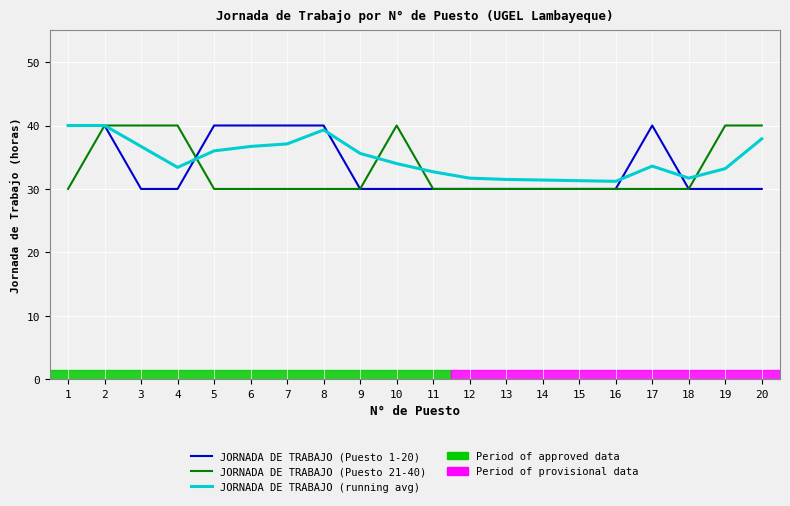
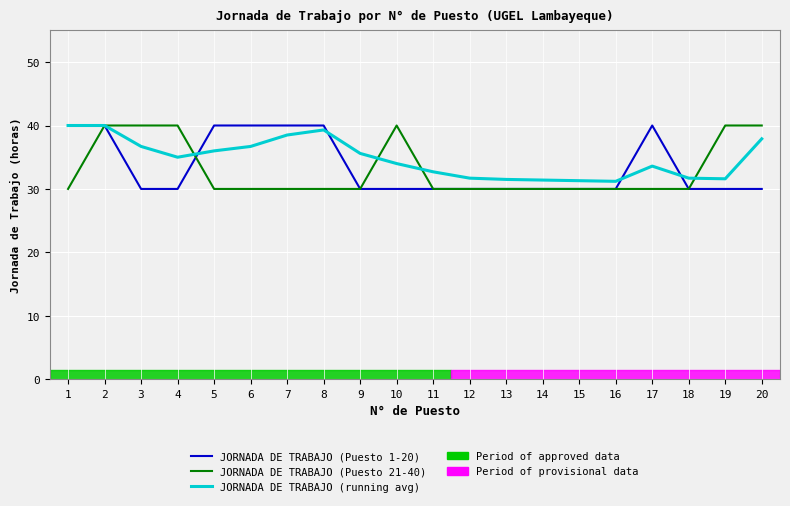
JORNADA DE TRABAJO (running avg), 4: 33 -> 35
JORNADA DE TRABAJO (running avg), 7: 37 -> 39
JORNADA DE TRABAJO (running avg), 19: 33 -> 32
